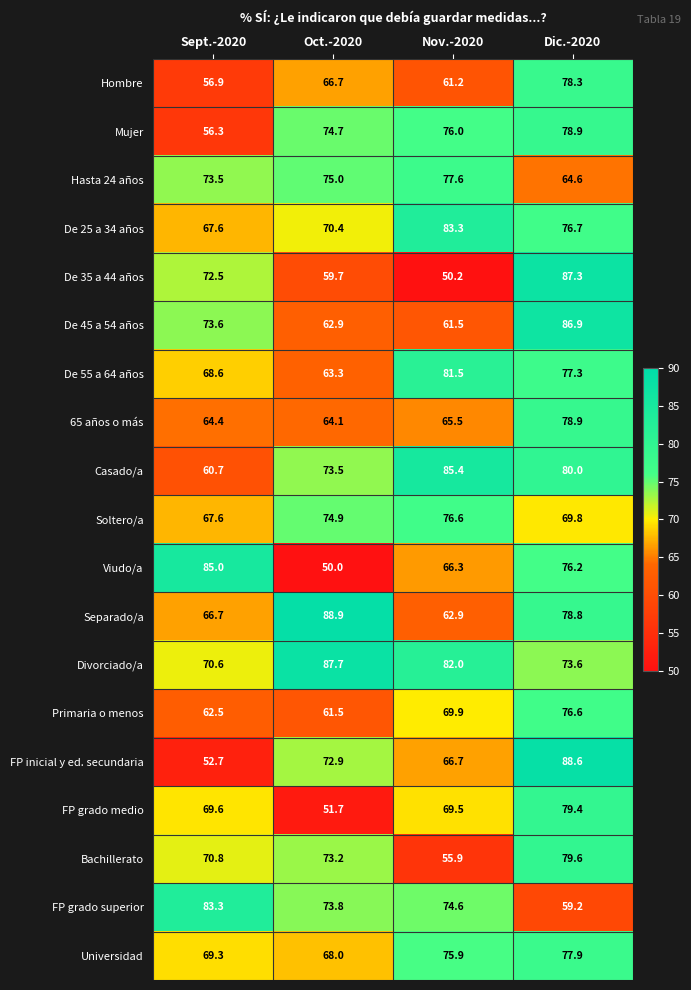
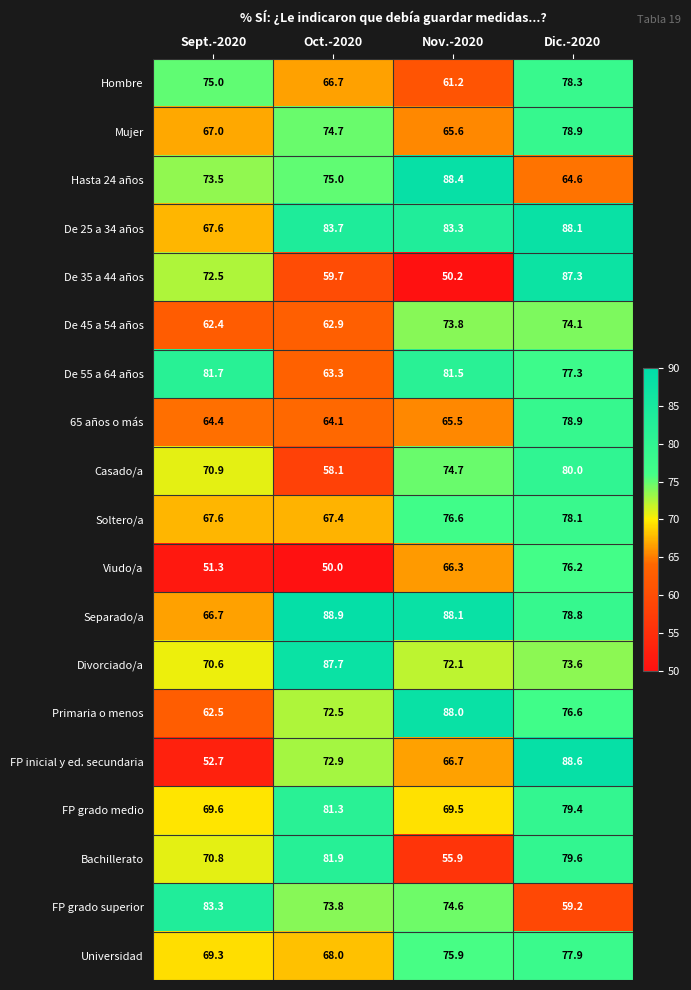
Hombre, Sept.-2020: 56.9 -> 75.0
Mujer, Sept.-2020: 56.3 -> 67.0
Mujer, Nov.-2020: 76.0 -> 65.6
Hasta 24 años, Nov.-2020: 77.6 -> 88.4
De 25 a 34 años, Oct.-2020: 70.4 -> 83.7
De 25 a 34 años, Dic.-2020: 76.7 -> 88.1
De 45 a 54 años, Sept.-2020: 73.6 -> 62.4
De 45 a 54 años, Nov.-2020: 61.5 -> 73.8
De 45 a 54 años, Dic.-2020: 86.9 -> 74.1
De 55 a 64 años, Sept.-2020: 68.6 -> 81.7
Casado/a, Sept.-2020: 60.7 -> 70.9
Casado/a, Oct.-2020: 73.5 -> 58.1
Casado/a, Nov.-2020: 85.4 -> 74.7
Soltero/a, Oct.-2020: 74.9 -> 67.4
Soltero/a, Dic.-2020: 69.8 -> 78.1
Viudo/a, Sept.-2020: 85.0 -> 51.3
Separado/a, Nov.-2020: 62.9 -> 88.1
Divorciado/a, Nov.-2020: 82.0 -> 72.1
Primaria o menos, Oct.-2020: 61.5 -> 72.5
Primaria o menos, Nov.-2020: 69.9 -> 88.0
FP grado medio, Oct.-2020: 51.7 -> 81.3
Bachillerato, Oct.-2020: 73.2 -> 81.9
